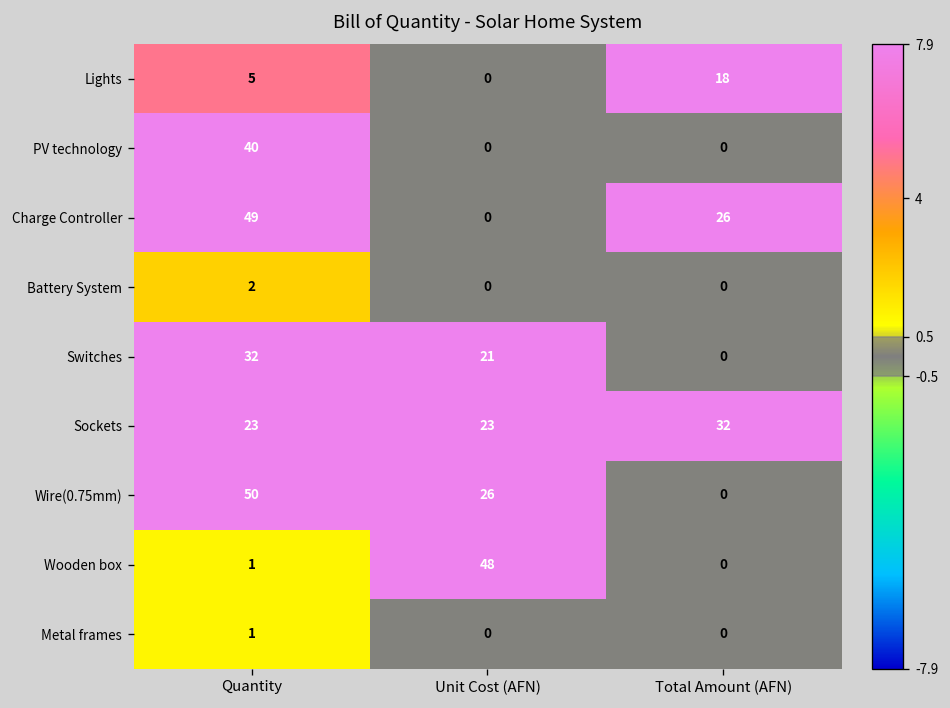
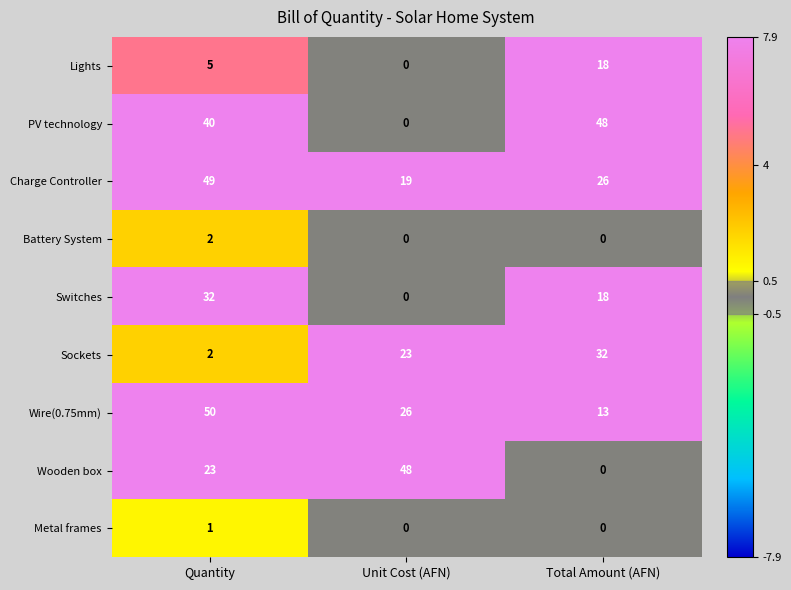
PV technology, Total Amount (AFN): 0 -> 48
Charge Controller, Unit Cost (AFN): 0 -> 19
Switches, Unit Cost (AFN): 21 -> 0
Switches, Total Amount (AFN): 0 -> 18
Sockets, Quantity: 23 -> 2
Wire(0.75mm), Total Amount (AFN): 0 -> 13
Wooden box, Quantity: 1 -> 23
